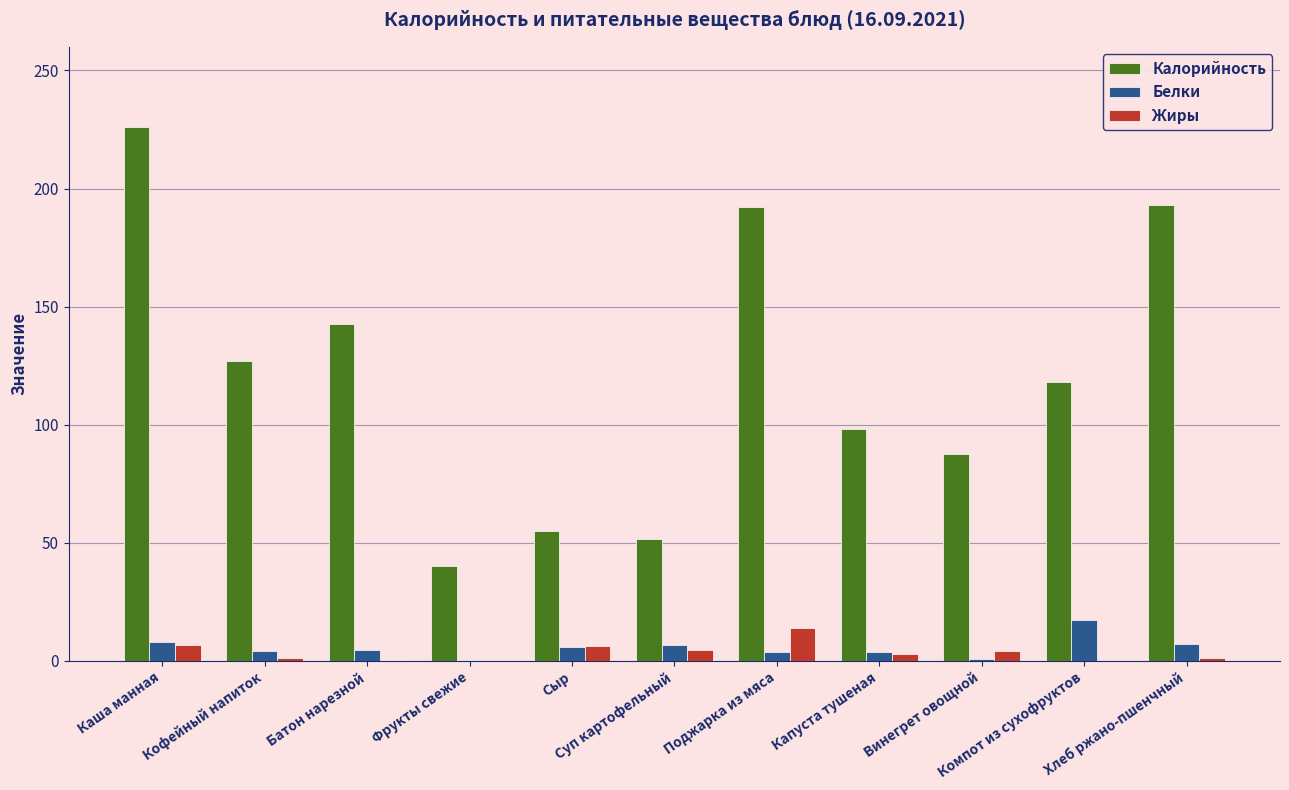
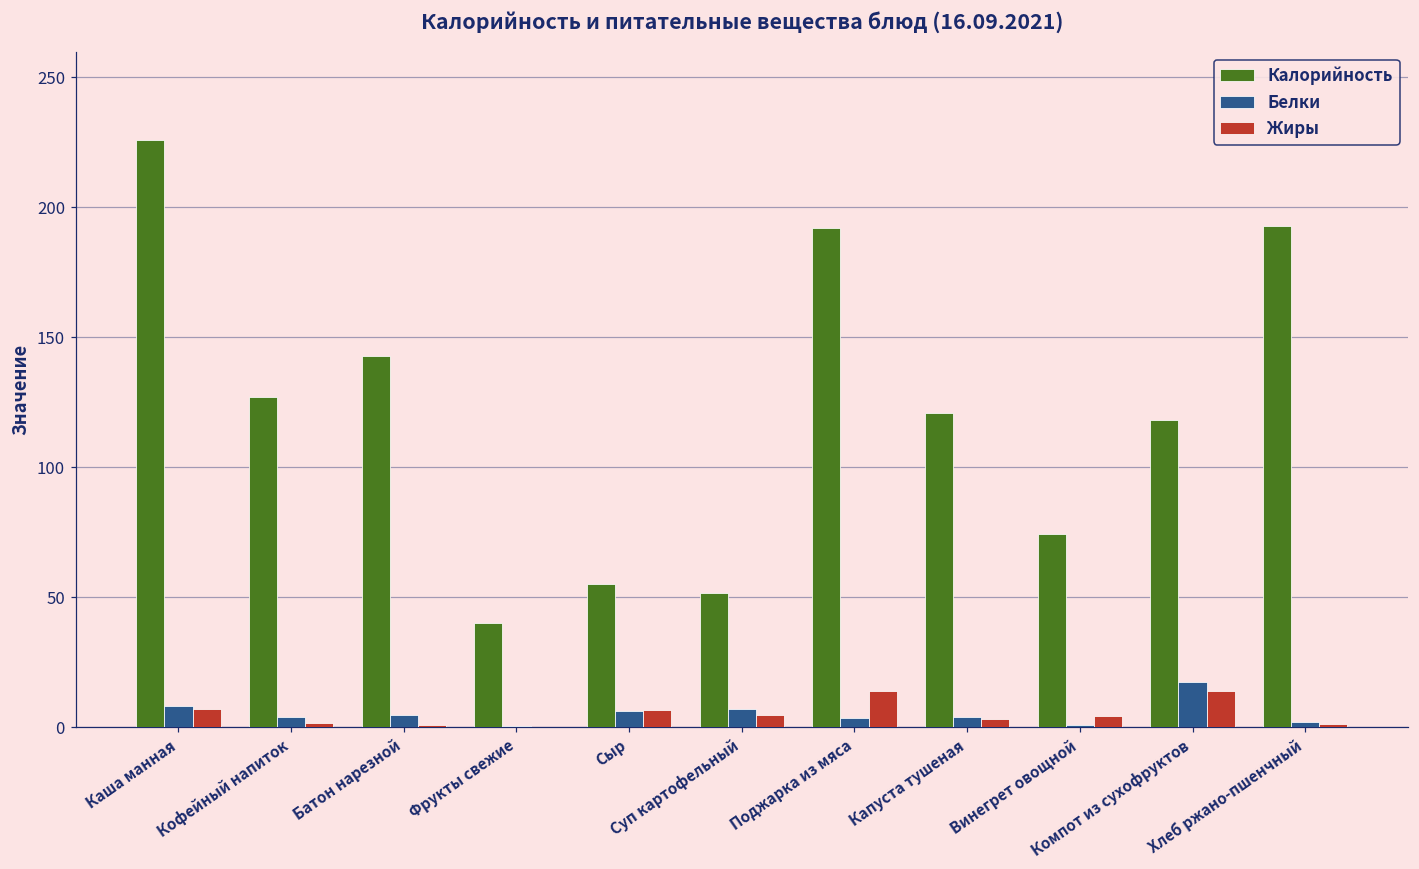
Калорийность, Капуста тушеная: 98 -> 121
Калорийность, Винегрет овощной: 88 -> 74
Жиры, Компот из сухофруктов: 0 -> 14
Белки, Хлеб ржано-пшенчный: 7 -> 2
